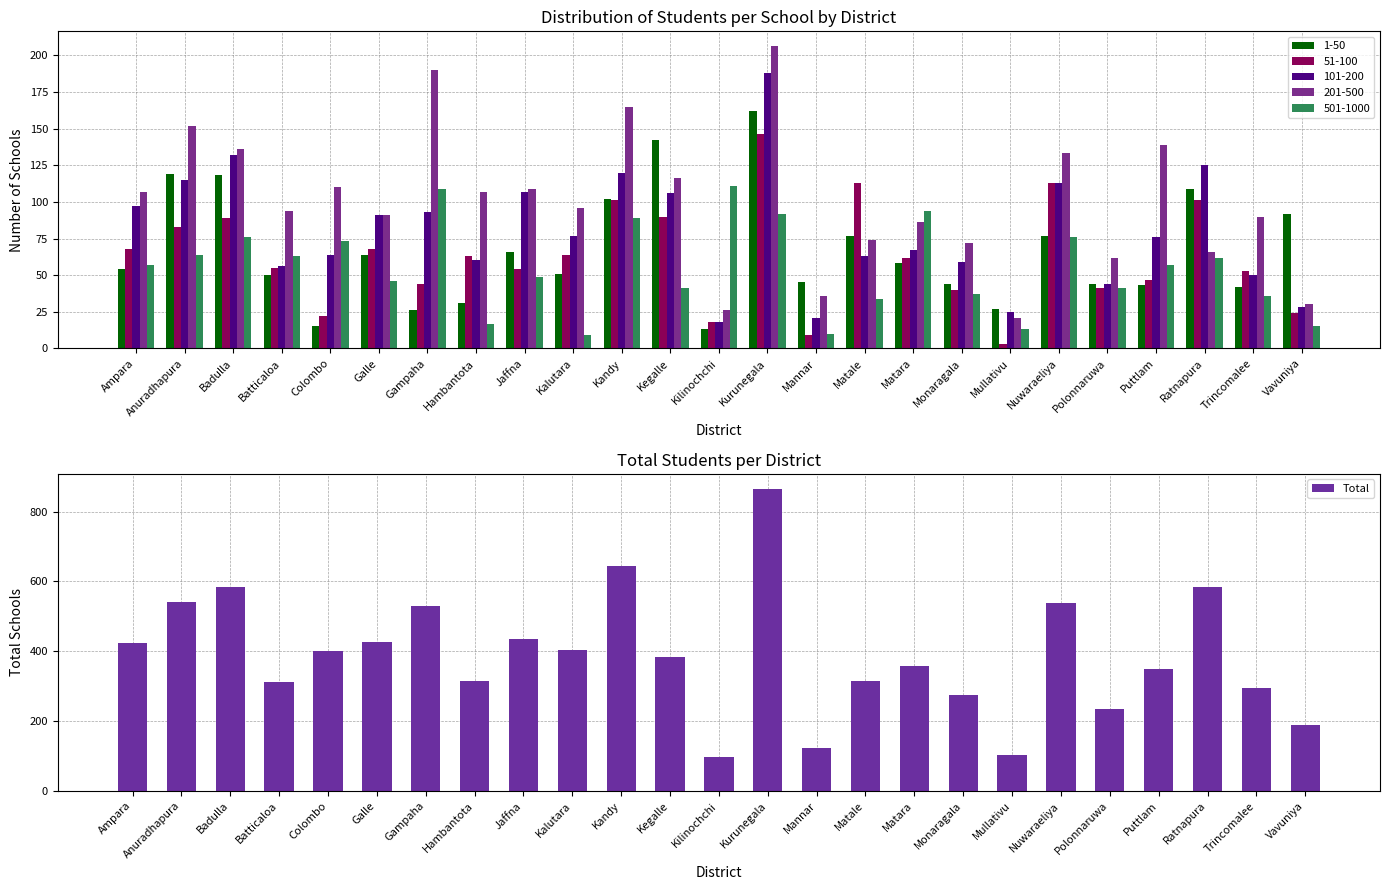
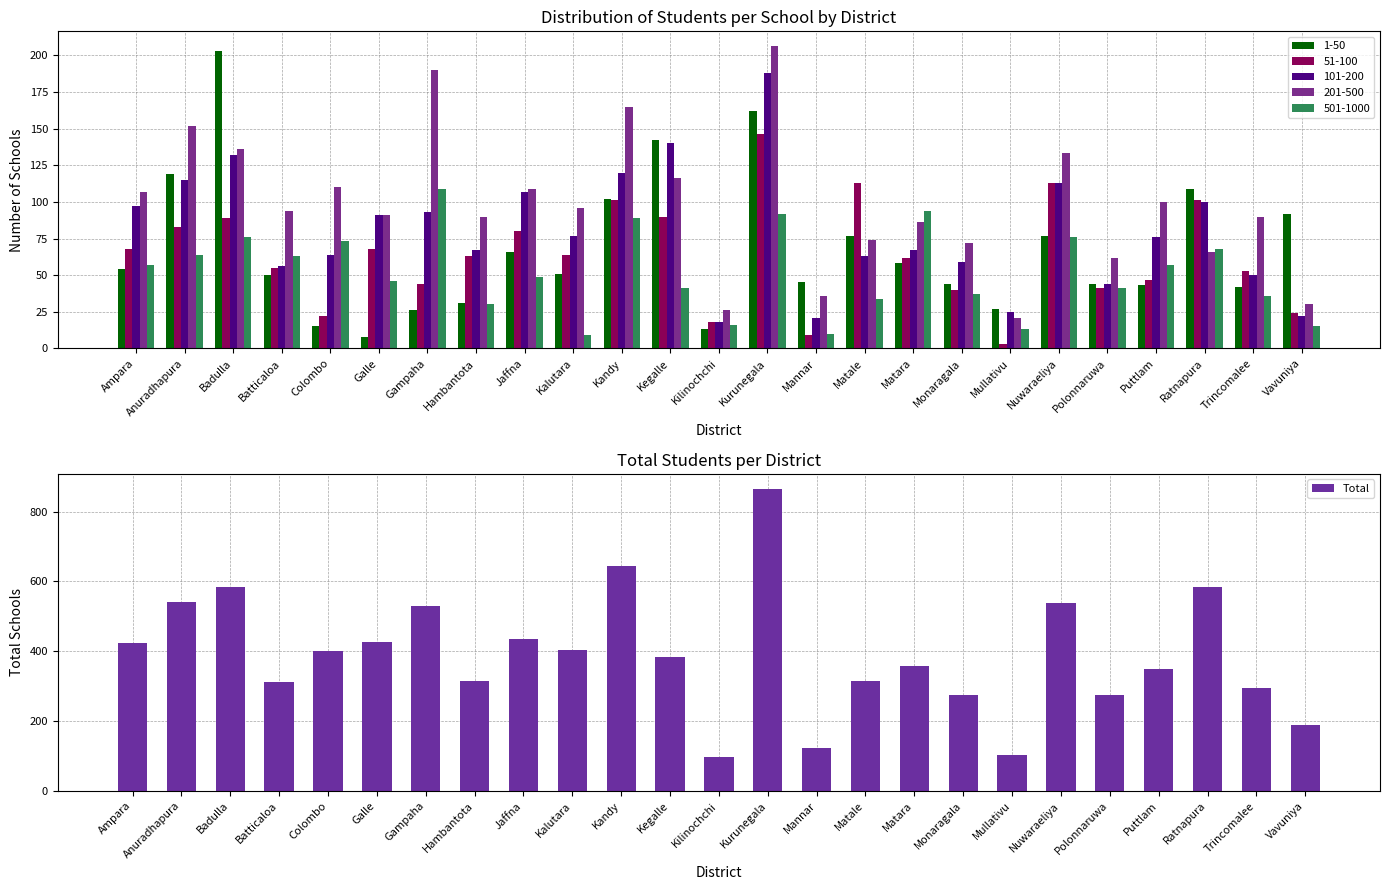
Distribution of Students per School by District, 1-50, Badulla: 118 -> 203
Distribution of Students per School by District, 1-50, Galle: 64 -> 8
Distribution of Students per School by District, 101-200, Hambantota: 60 -> 67
Distribution of Students per School by District, 201-500, Hambantota: 107 -> 90
Distribution of Students per School by District, 501-1000, Hambantota: 17 -> 30
Distribution of Students per School by District, 51-100, Jaffna: 54 -> 80
Distribution of Students per School by District, 101-200, Kegalle: 106 -> 140
Distribution of Students per School by District, 501-1000, Kilinochchi: 111 -> 16
Distribution of Students per School by District, 201-500, Puttlam: 139 -> 100
Distribution of Students per School by District, 101-200, Ratnapura: 125 -> 100
Distribution of Students per School by District, 501-1000, Ratnapura: 62 -> 68
Distribution of Students per School by District, 101-200, Vavuniya: 28 -> 22
Total Students per District, Polonnaruwa: 240 -> 280
